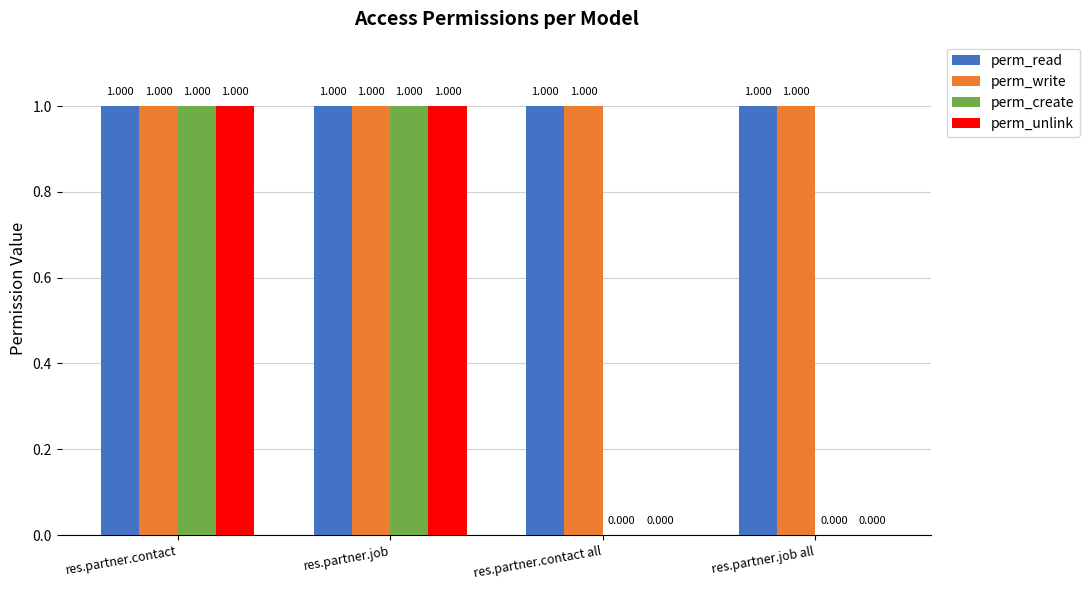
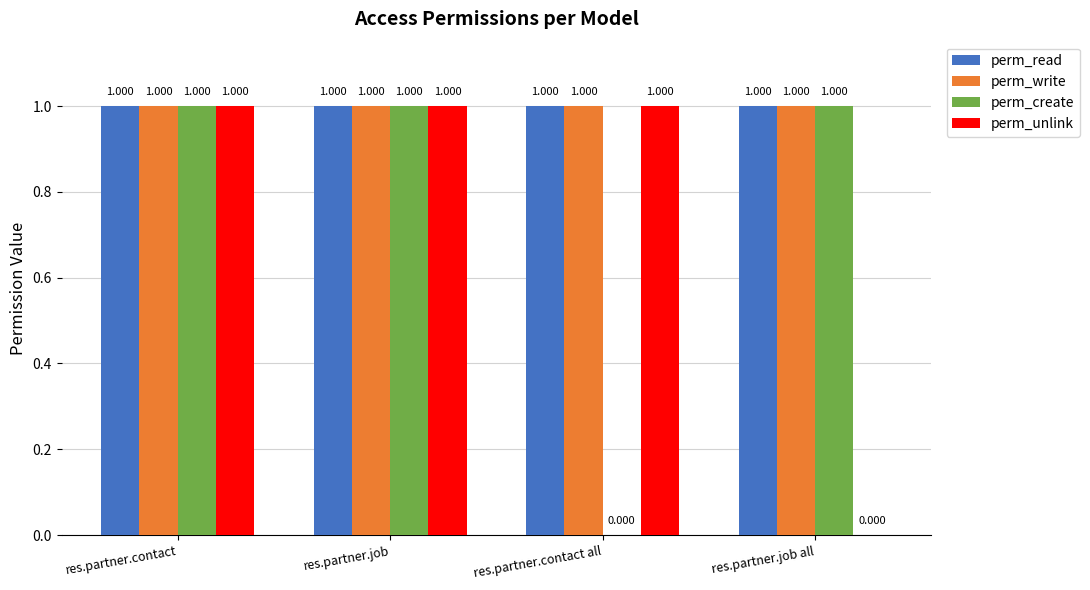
perm_unlink, res.partner.contact all: 0.000 -> 1.000
perm_create, res.partner.job all: 0.000 -> 1.000
